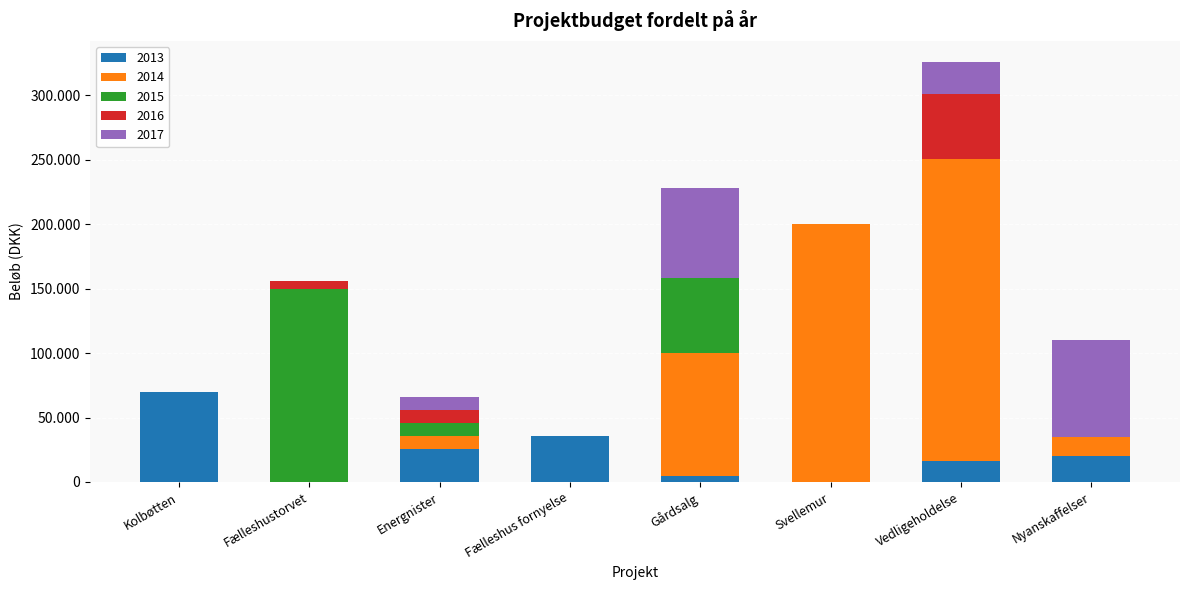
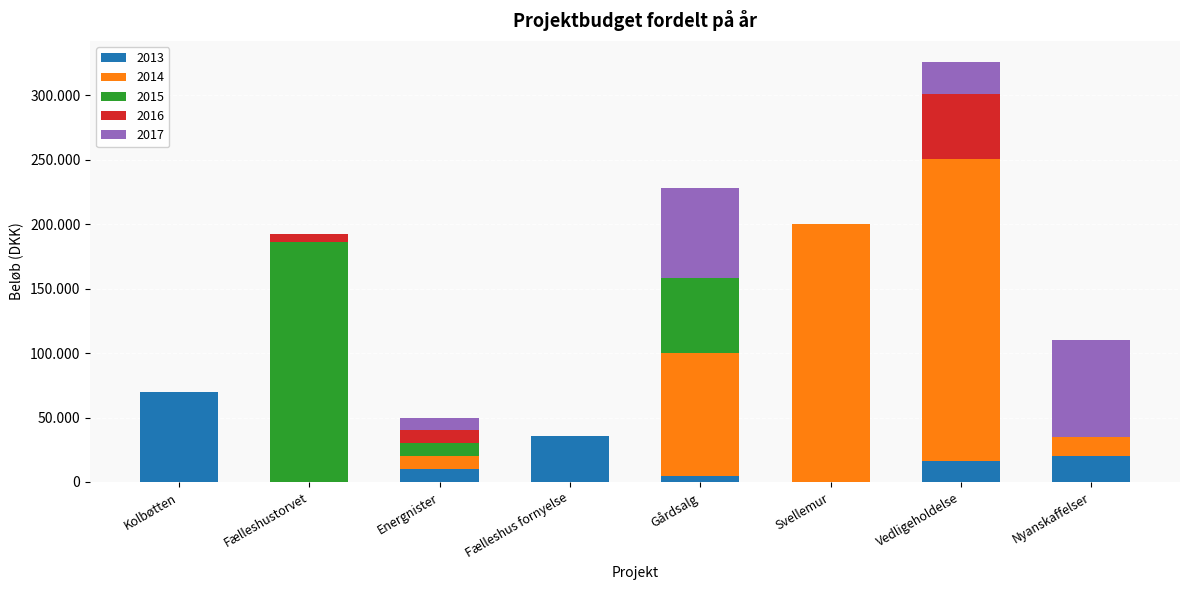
2015, Fælleshustorvet: 150 -> 186
2013, Energnister: 26 -> 10
